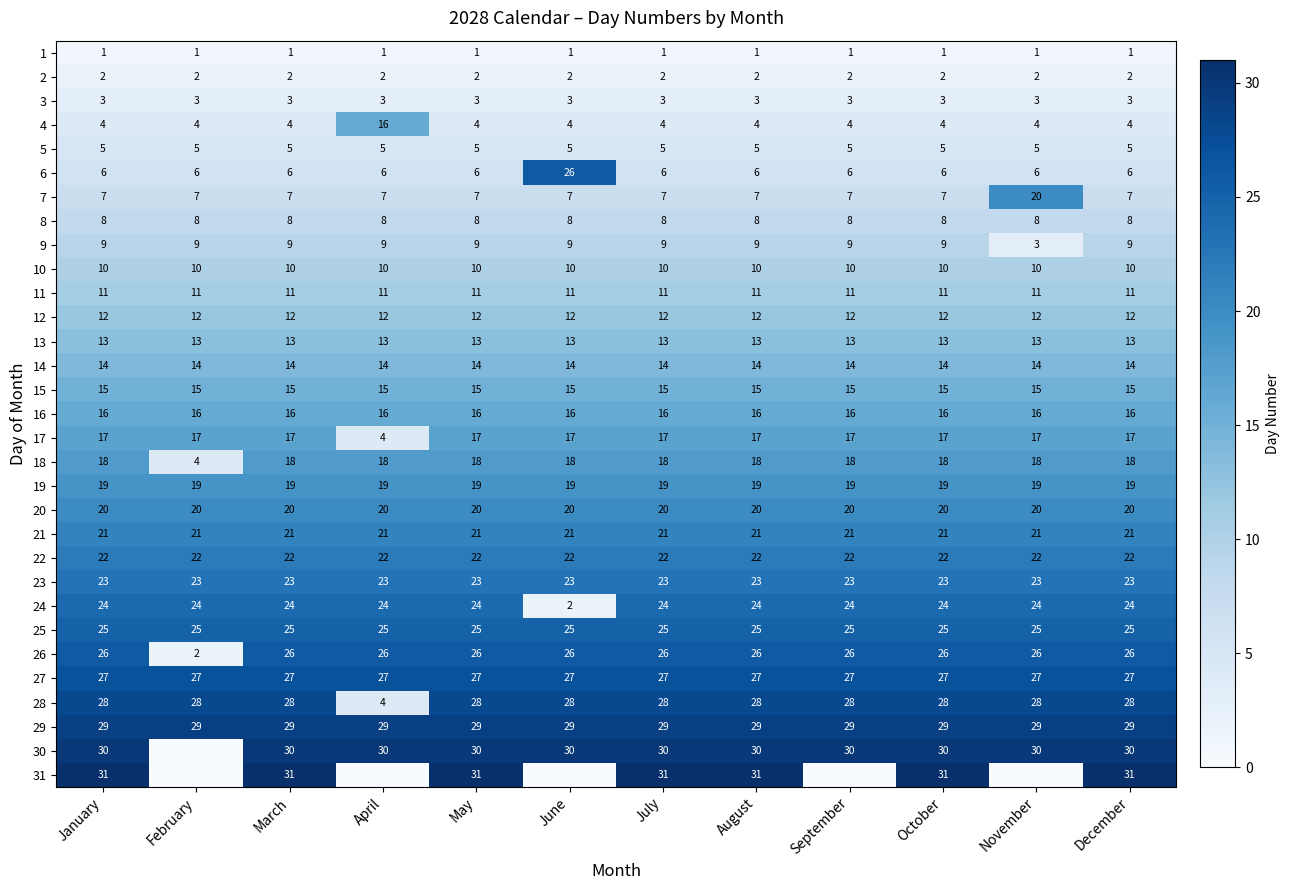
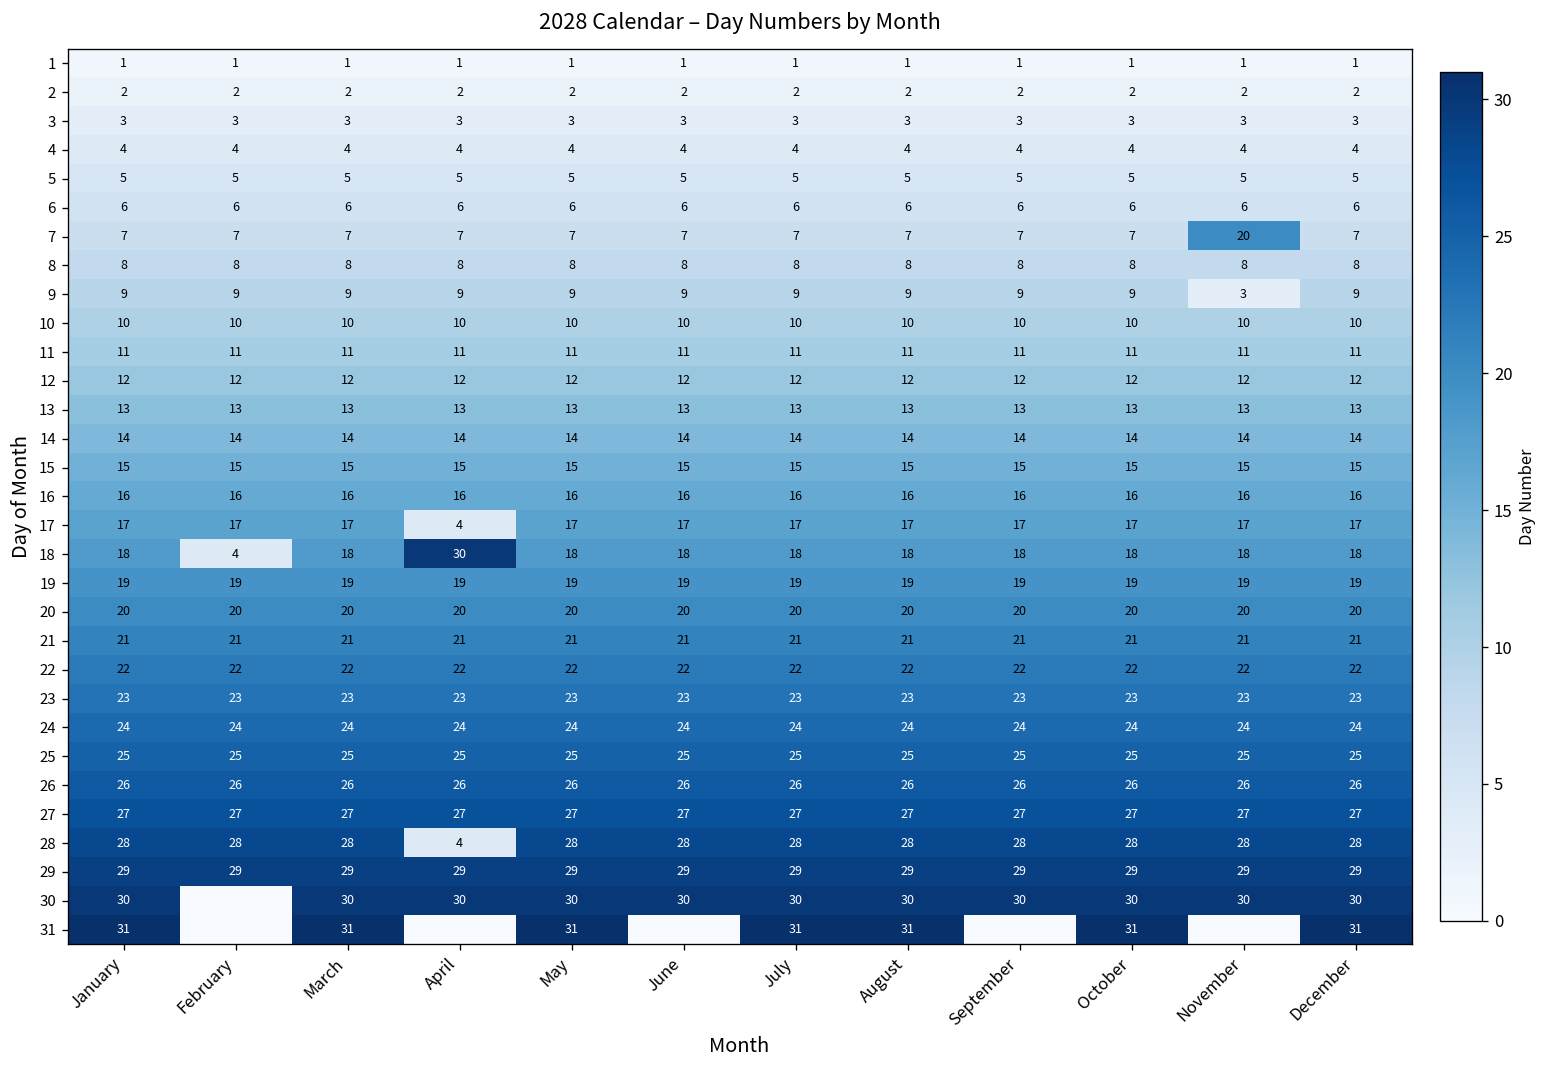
4, April: 16 -> 4
6, June: 26 -> 6
18, April: 18 -> 30
24, June: 2 -> 24
26, February: 2 -> 26
